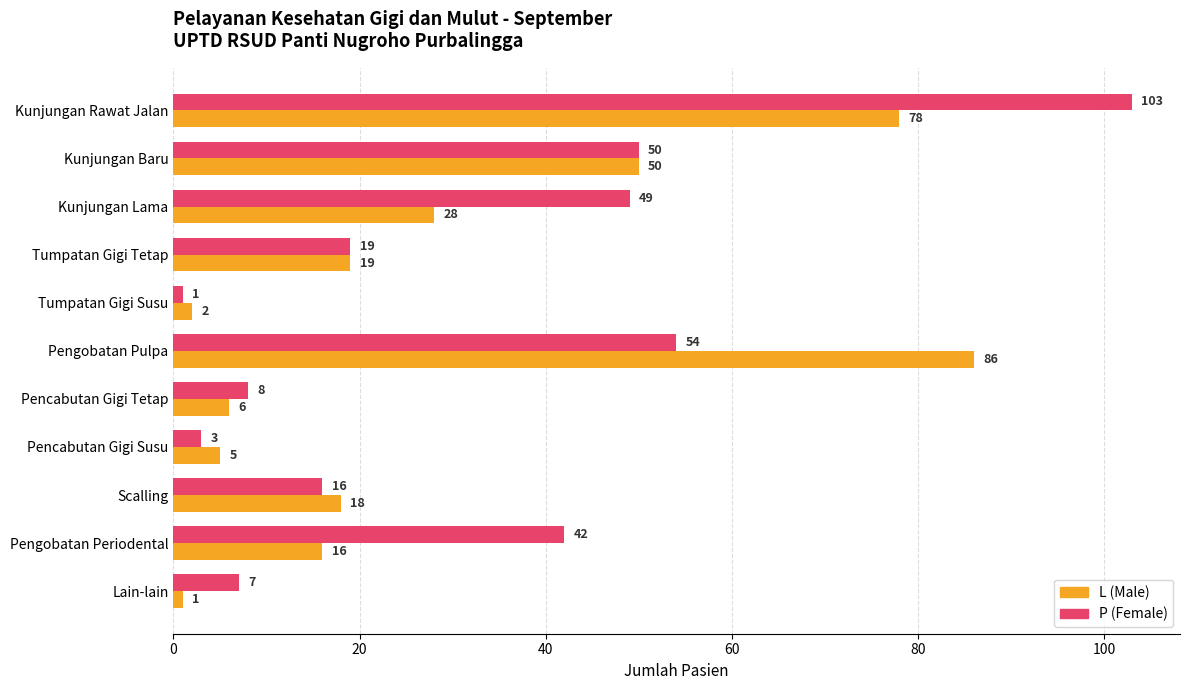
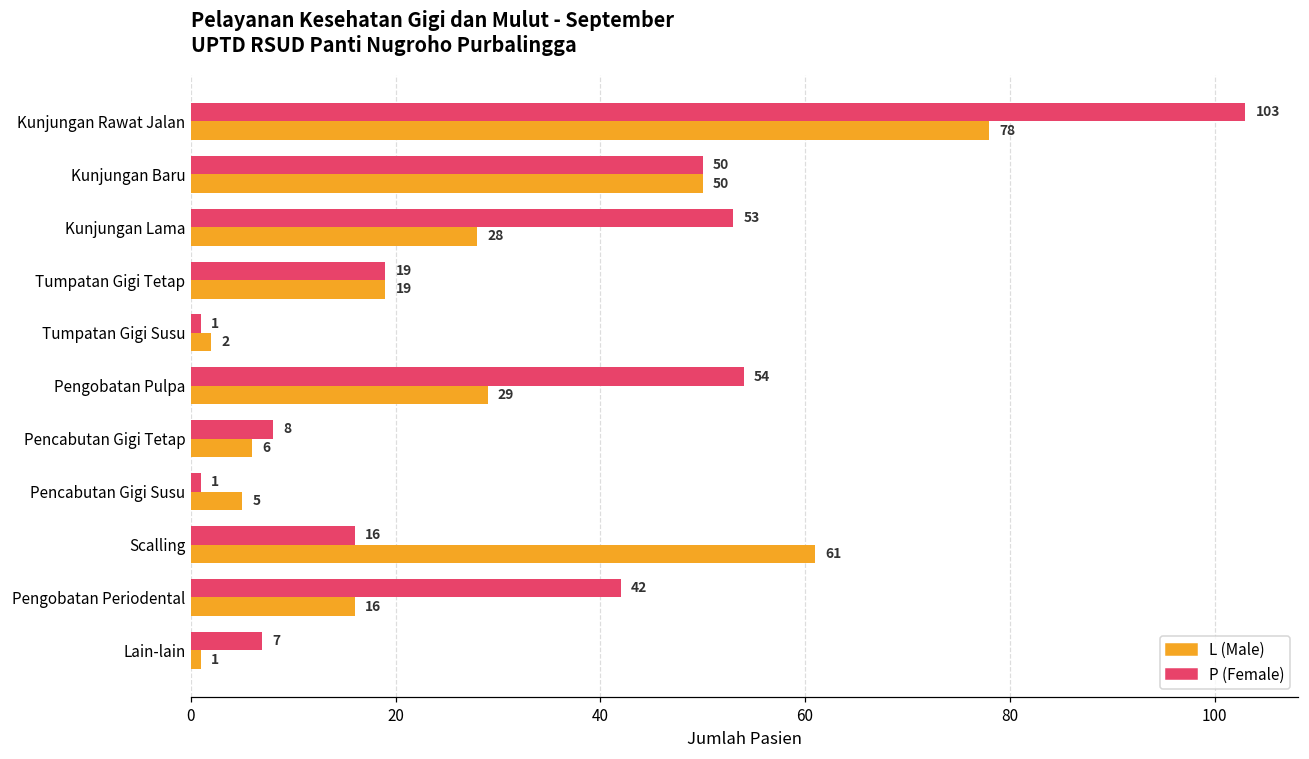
P (Female), Kunjungan Lama: 49 -> 53
L (Male), Pengobatan Pulpa: 86 -> 29
P (Female), Pencabutan Gigi Susu: 3 -> 1
L (Male), Scalling: 18 -> 61
